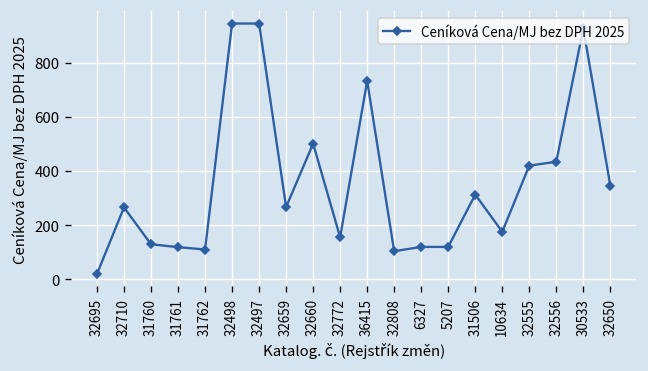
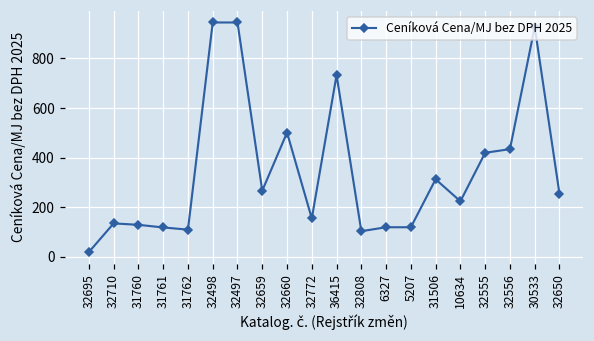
32710: 270 -> 130
10634: 180 -> 220
32650: 340 -> 250
